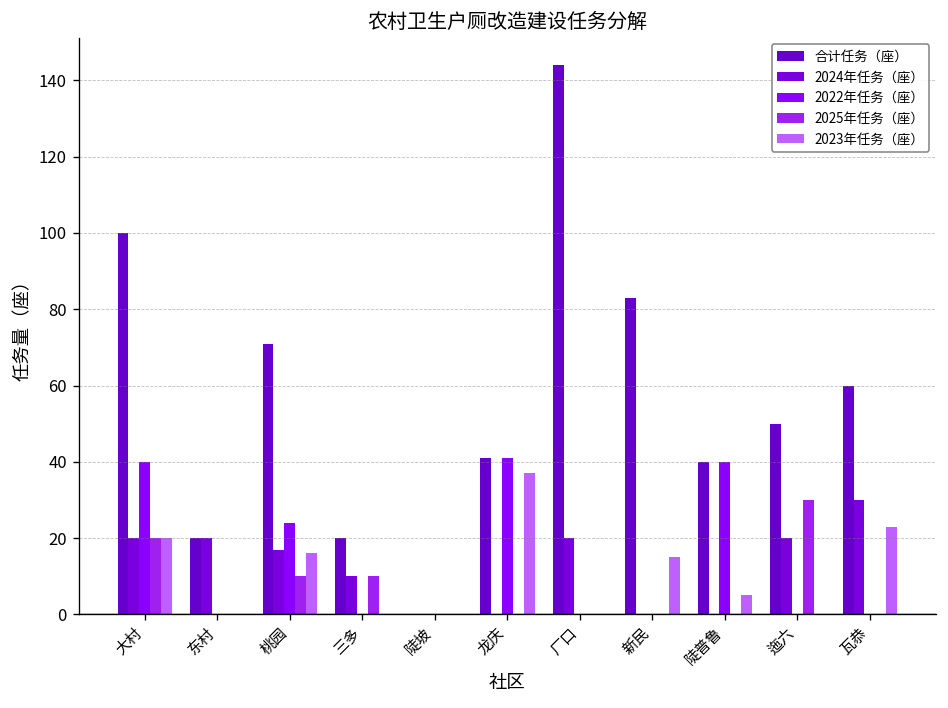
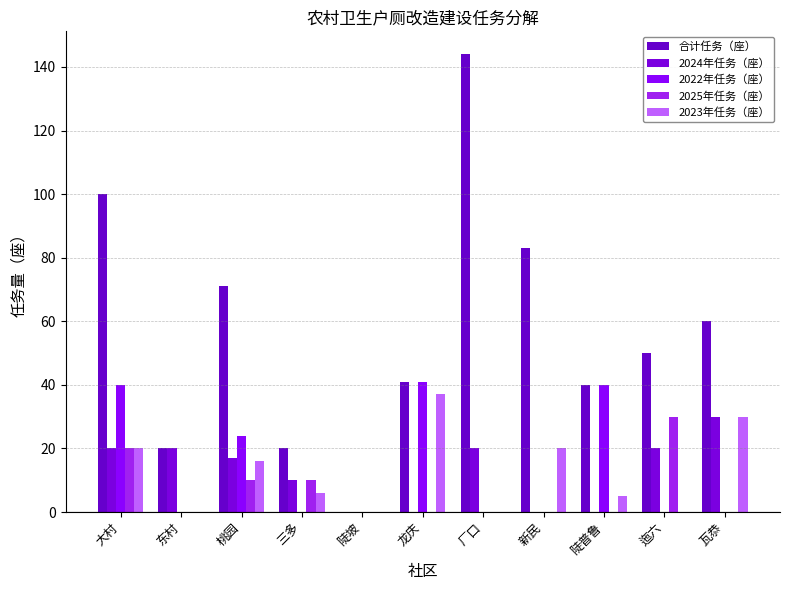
2023年任务（座）, 三多: 0 -> 6
2023年任务（座）, 新民: 15 -> 20
2023年任务（座）, 瓦恭: 23 -> 30
